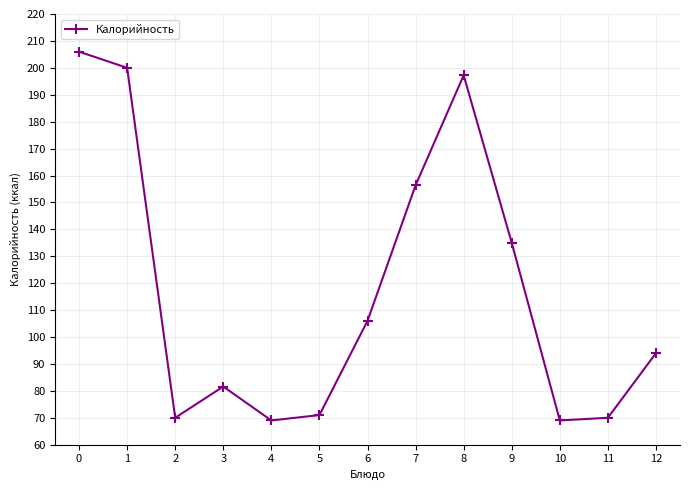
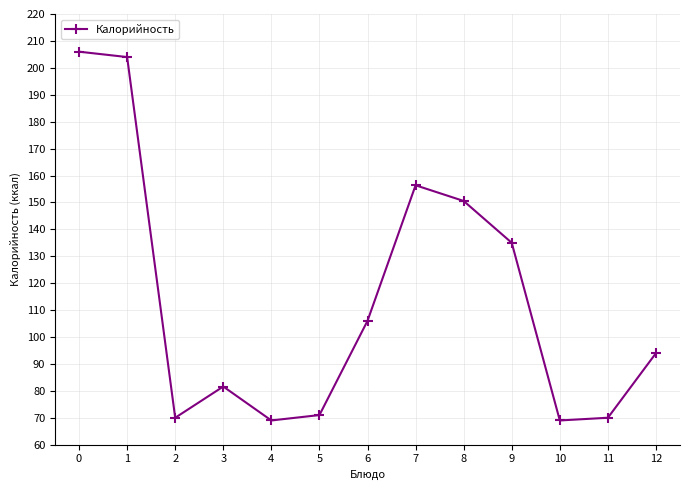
1: 200 -> 204
8: 197 -> 151
